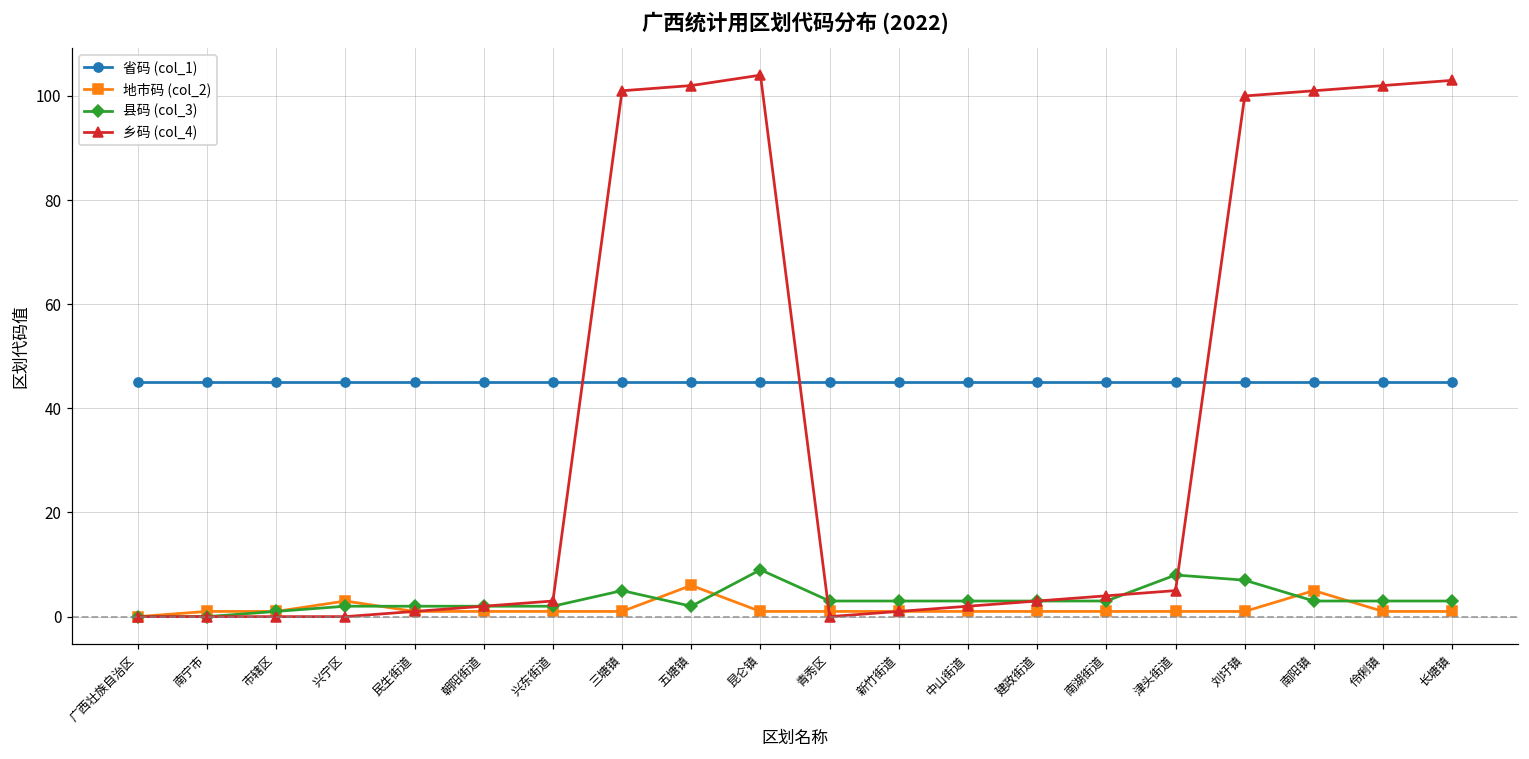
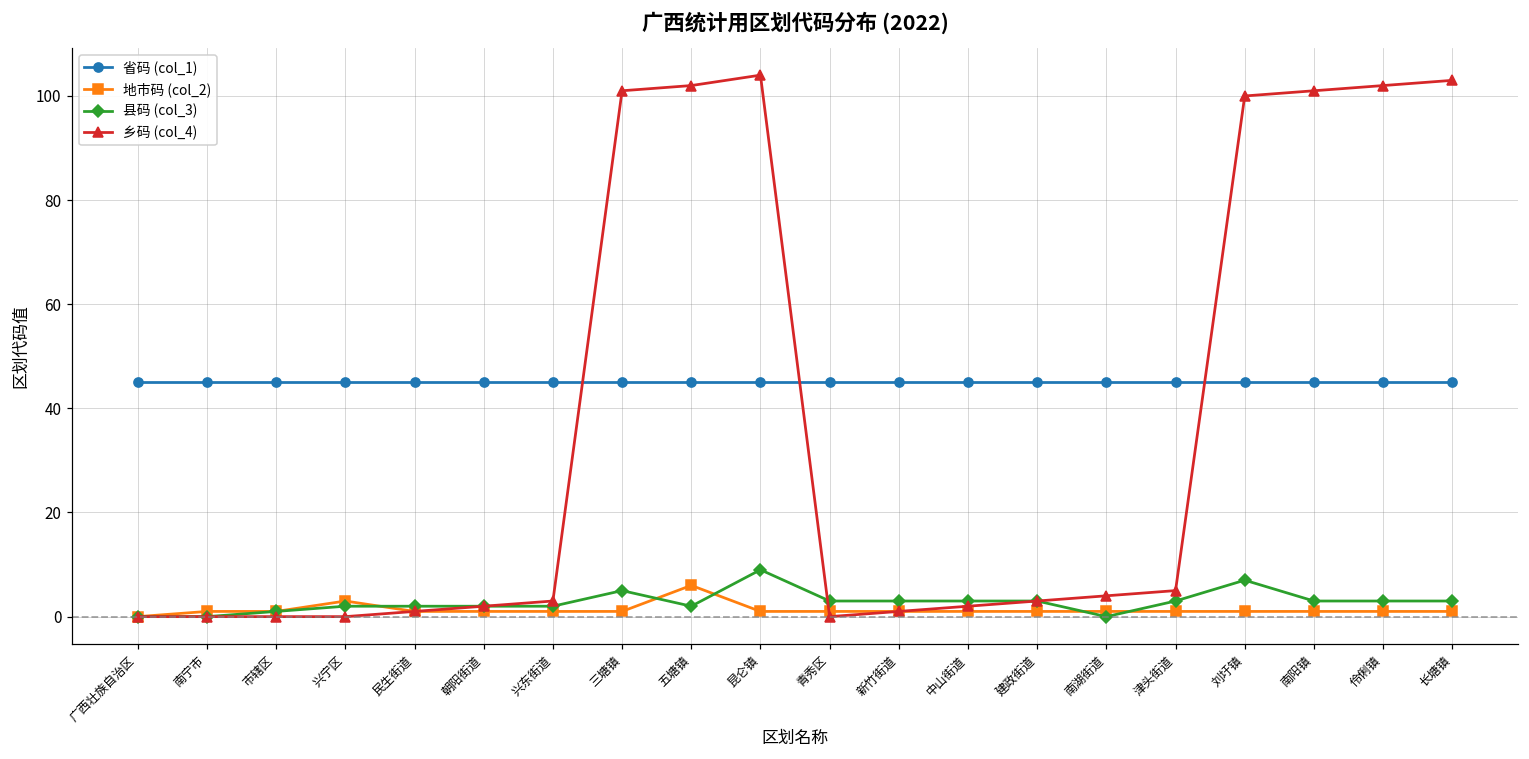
县码 (col_3), 南湖街道: 3 -> 0
县码 (col_3), 津头街道: 8 -> 3
地市码 (col_2), 南阳镇: 5 -> 1
